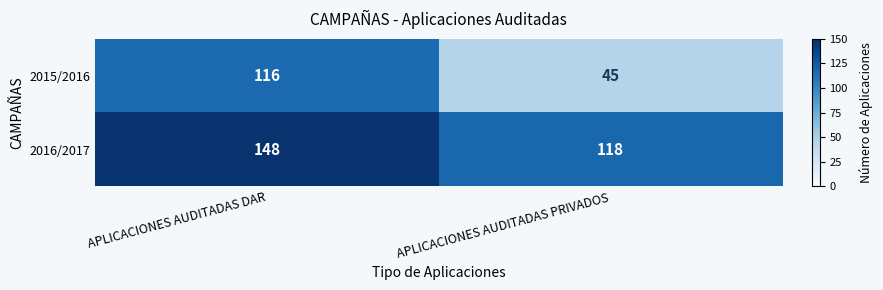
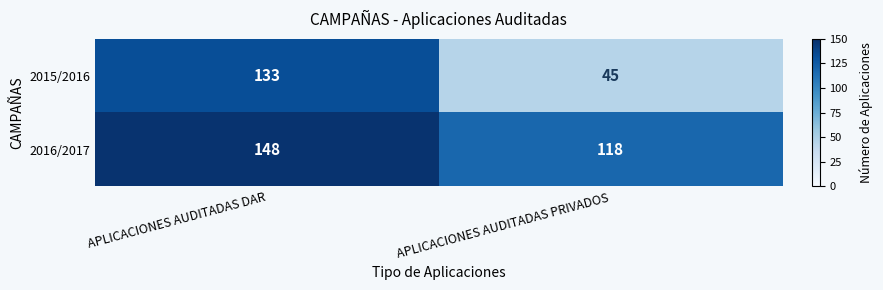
2015/2016, APLICACIONES AUDITADAS DAR: 116 -> 133
